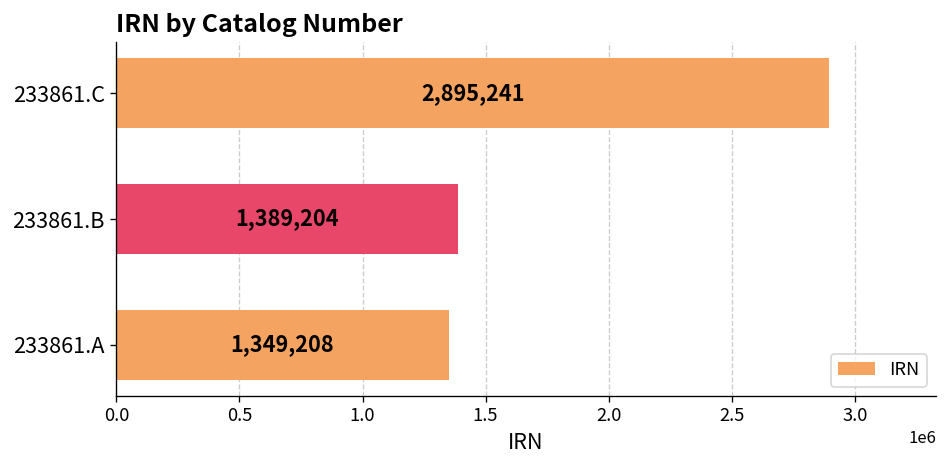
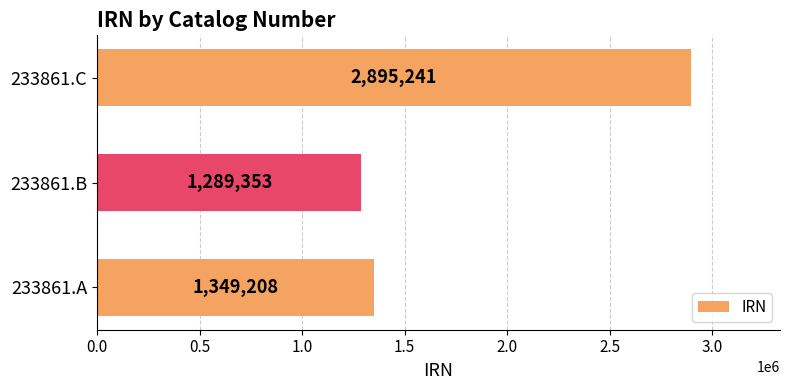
233861.B: 1,389,204 -> 1,289,353
